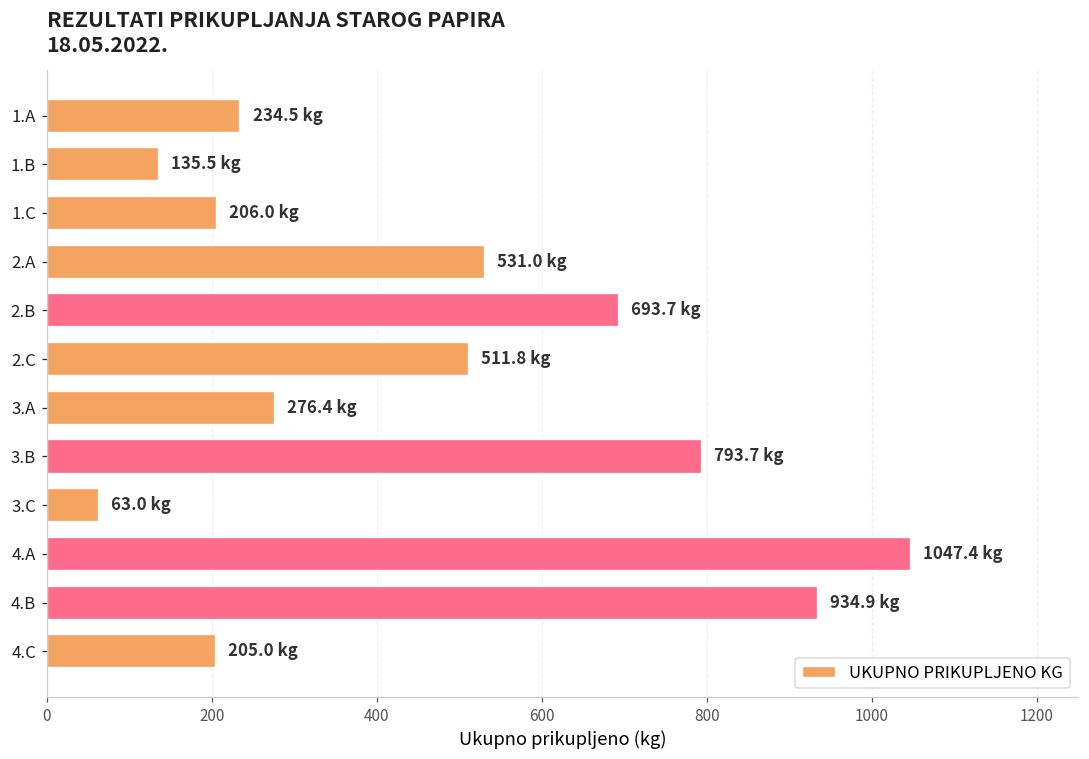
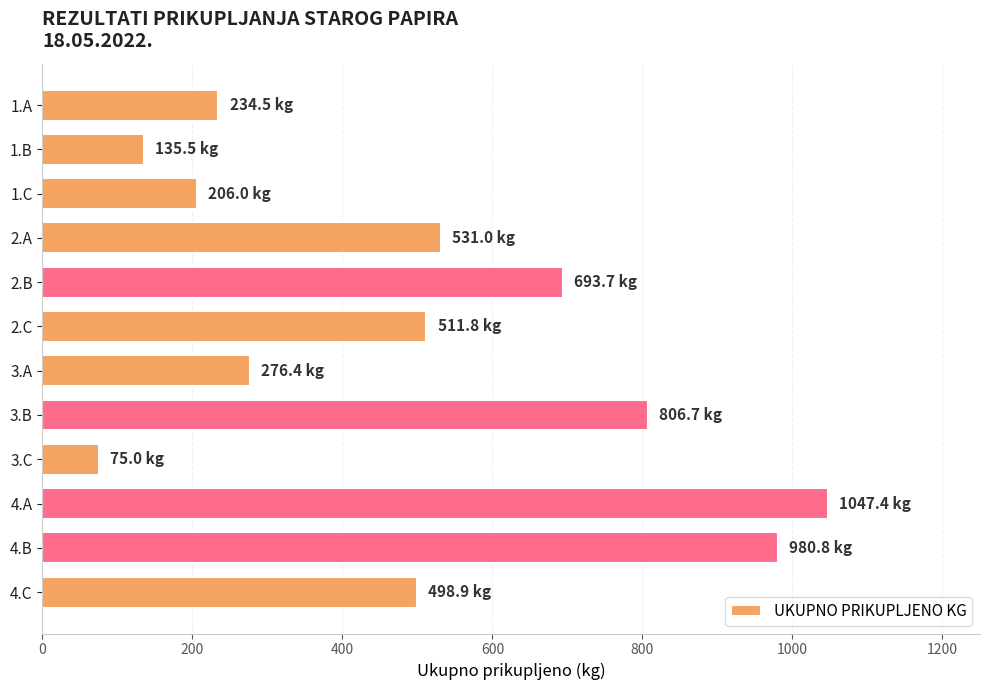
3.B: 793.7 -> 806.7
3.C: 63.0 -> 75.0
4.B: 934.9 -> 980.8
4.C: 205.0 -> 498.9
